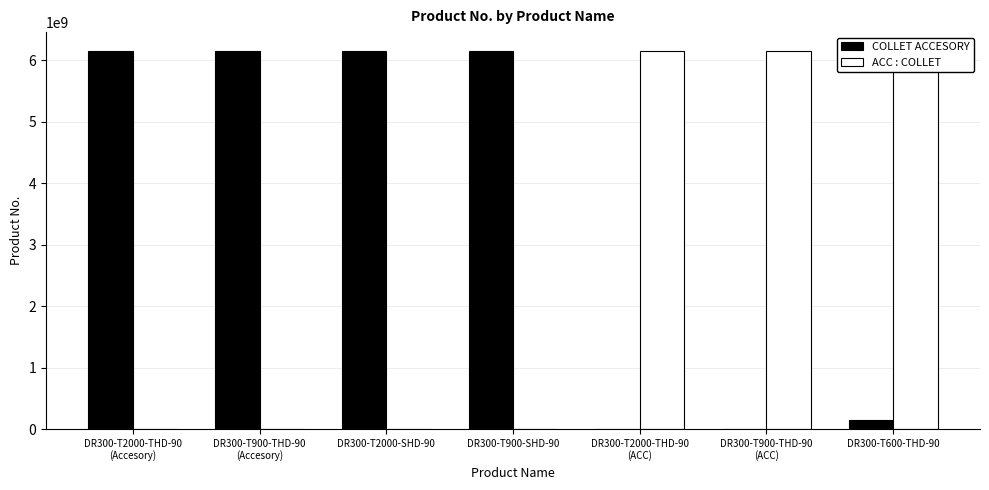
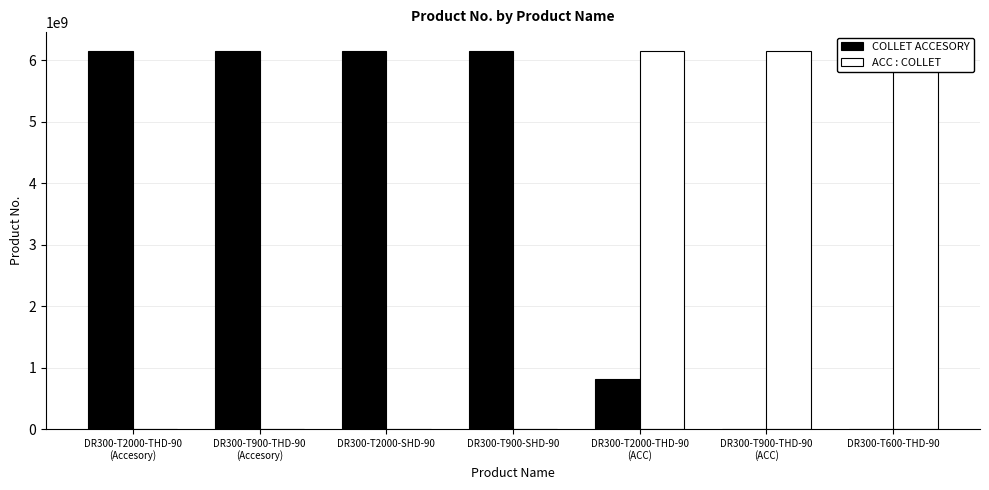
COLLET ACCESORY, DR300-T2000-THD-90 (ACC): 0 -> 800000000
COLLET ACCESORY, DR300-T600-THD-90: 100000000 -> 0
